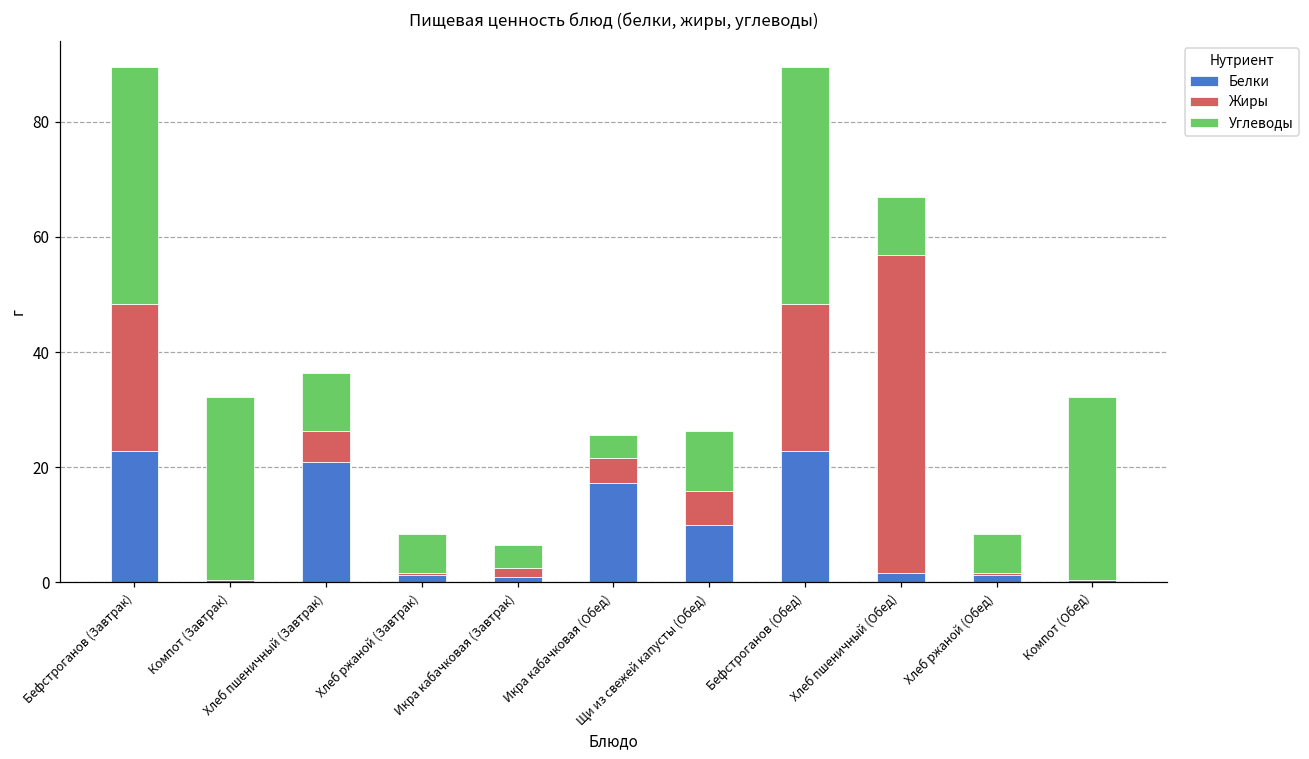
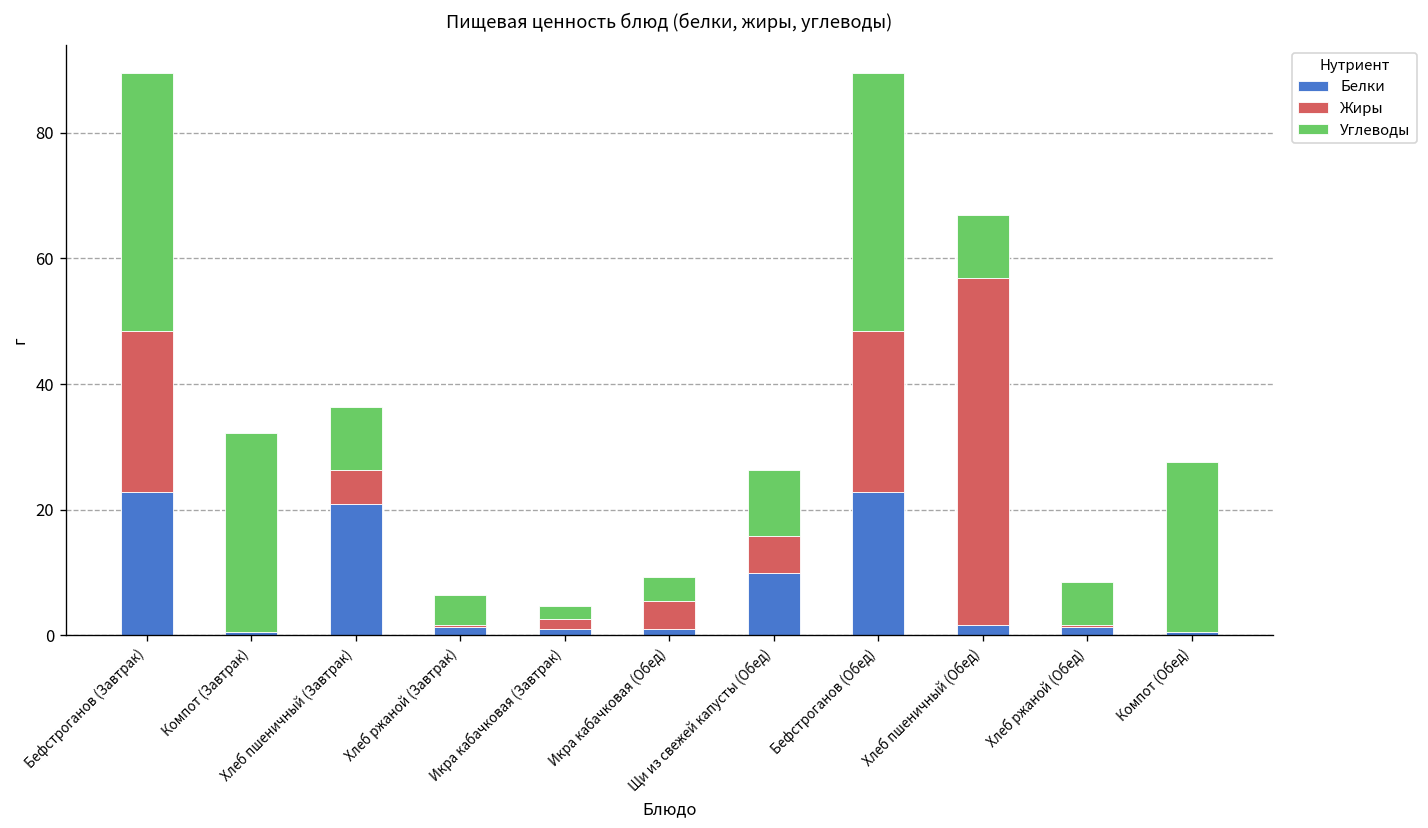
Углеводы, Хлеб ржаной (Завтрак): 7 -> 5
Углеводы, Икра кабачковая (Завтрак): 4 -> 2
Белки, Икра кабачковая (Обед): 17 -> 1
Углеводы, Компот (Обед): 32 -> 27
